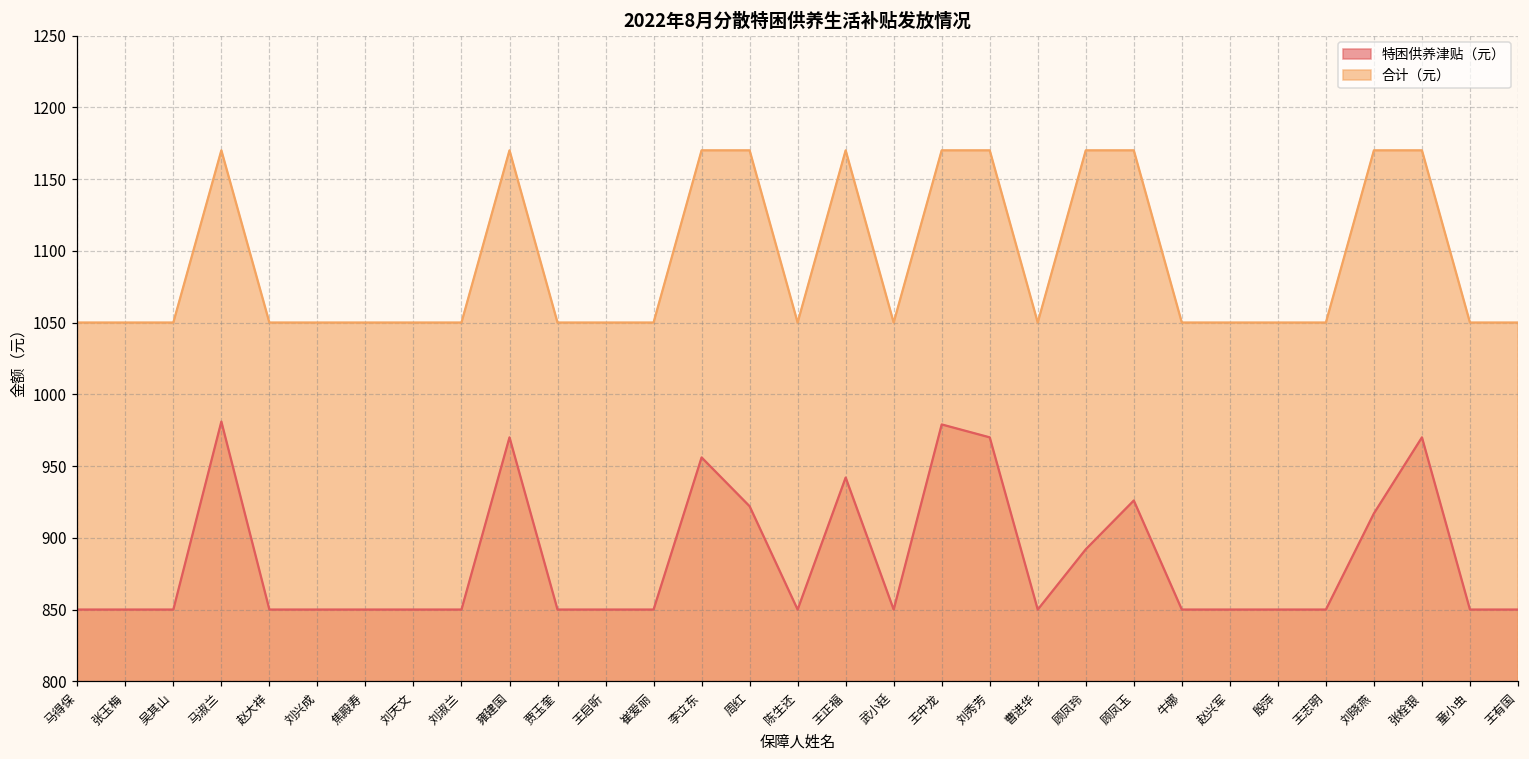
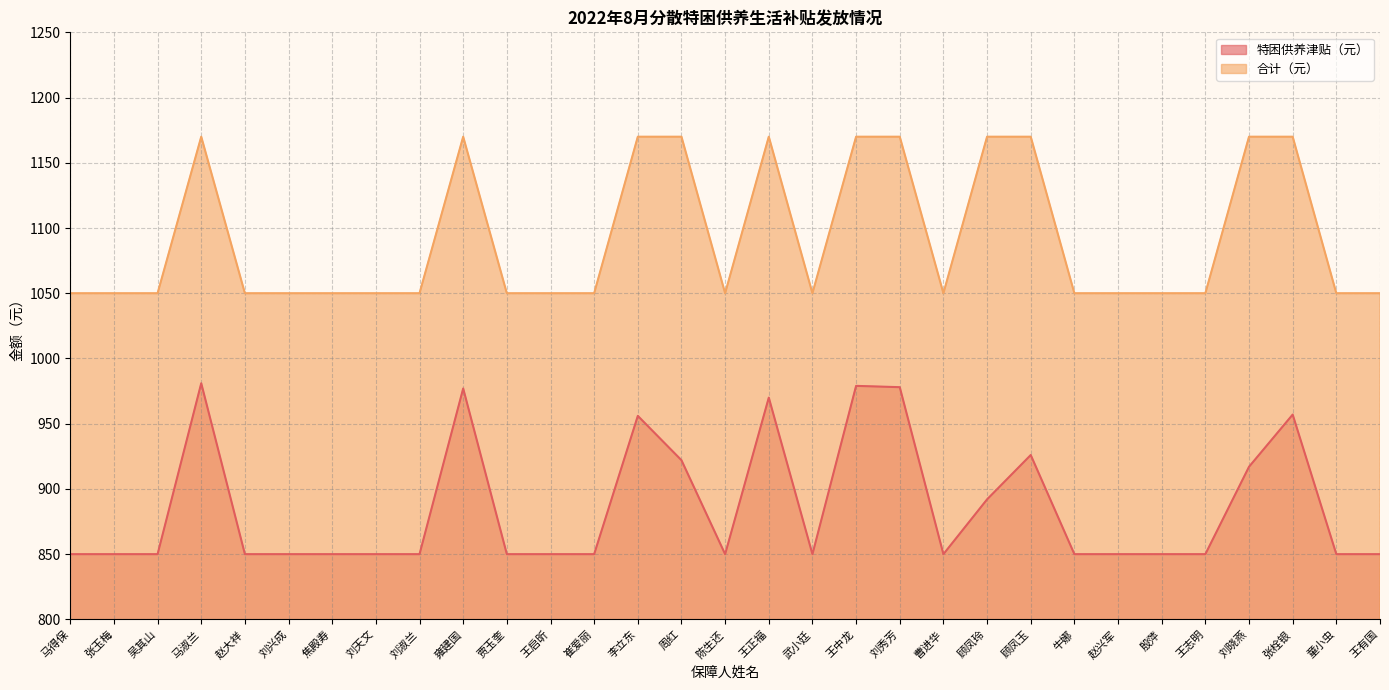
特困供养津贴（元）, 雍建国: 970 -> 977
特困供养津贴（元）, 王正福: 942 -> 970
特困供养津贴（元）, 刘秀芳: 970 -> 978
特困供养津贴（元）, 张栓银: 970 -> 957
